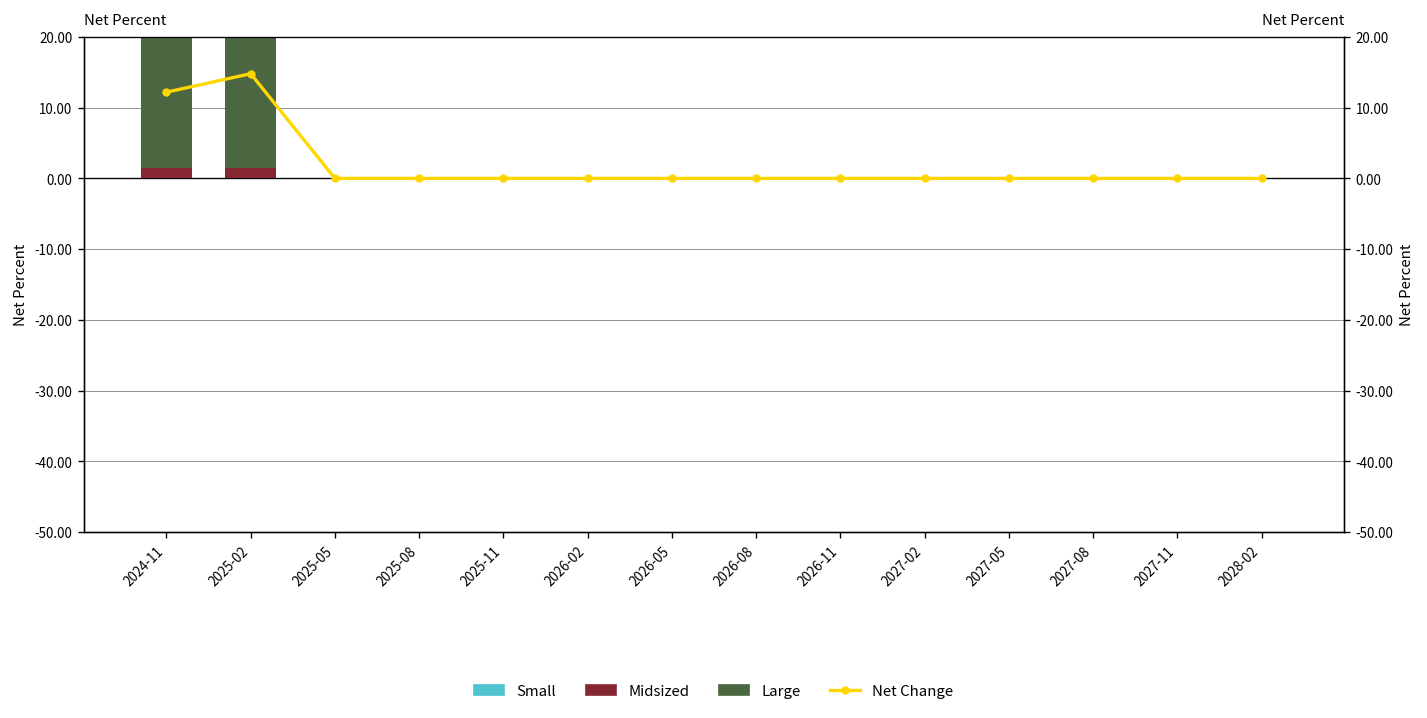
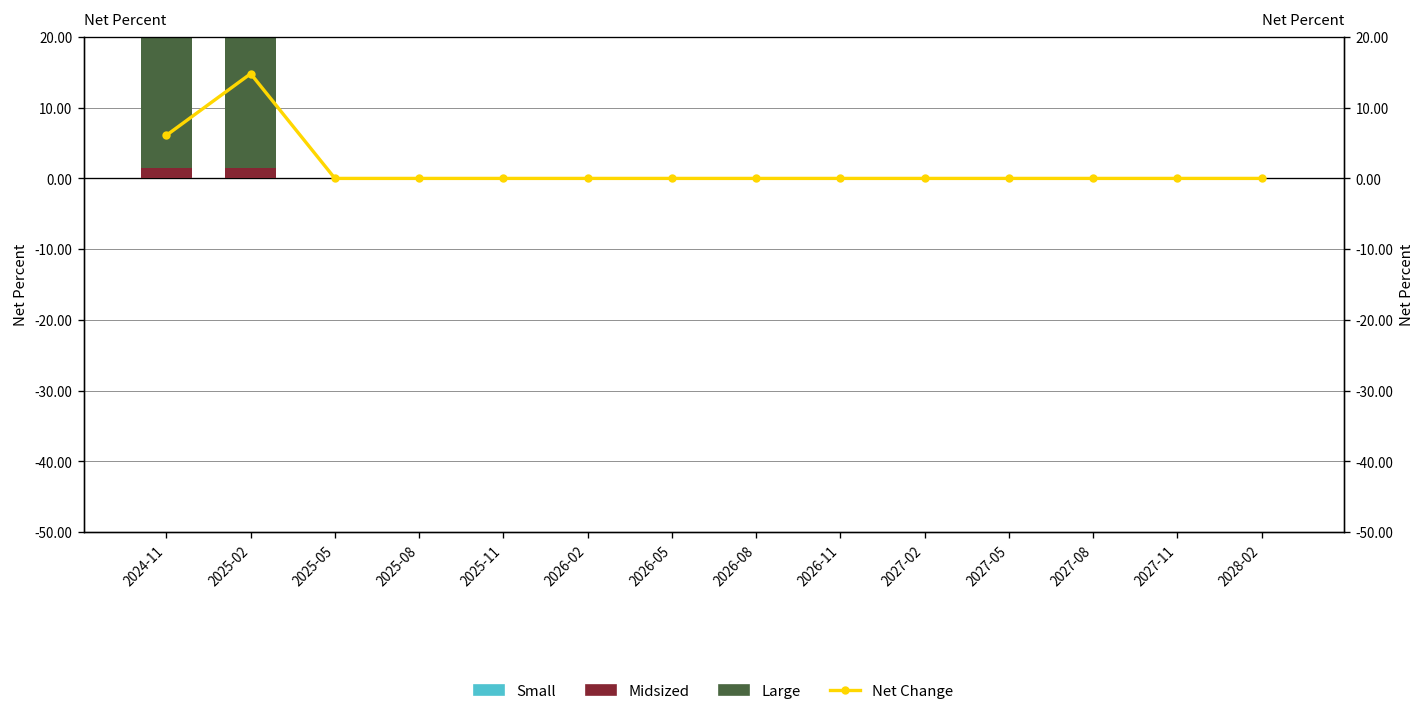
Net Change, 2024-11: 12 -> 6
